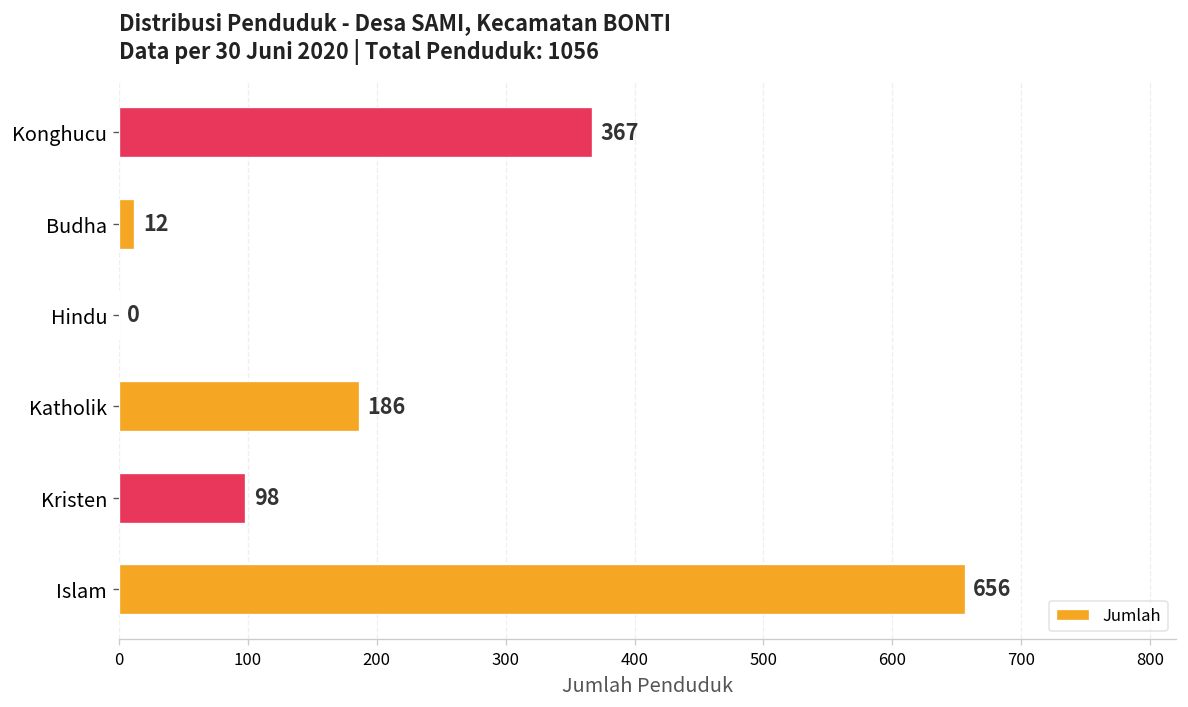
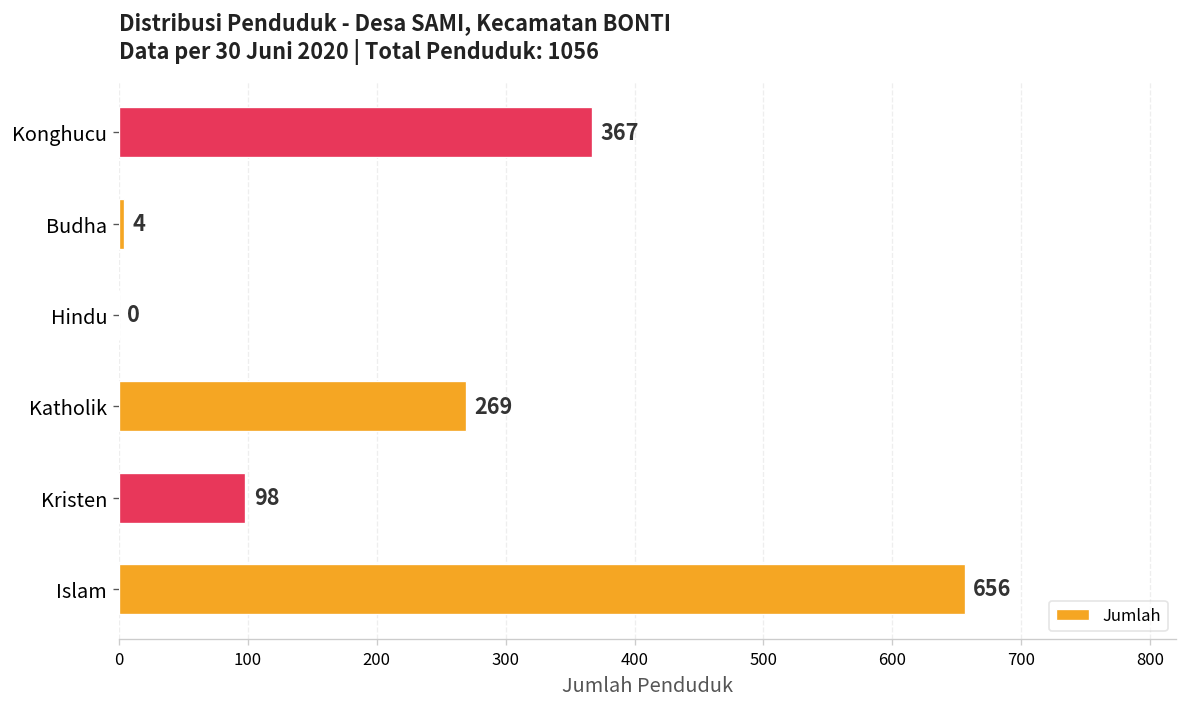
Budha: 12 -> 4
Katholik: 186 -> 269
